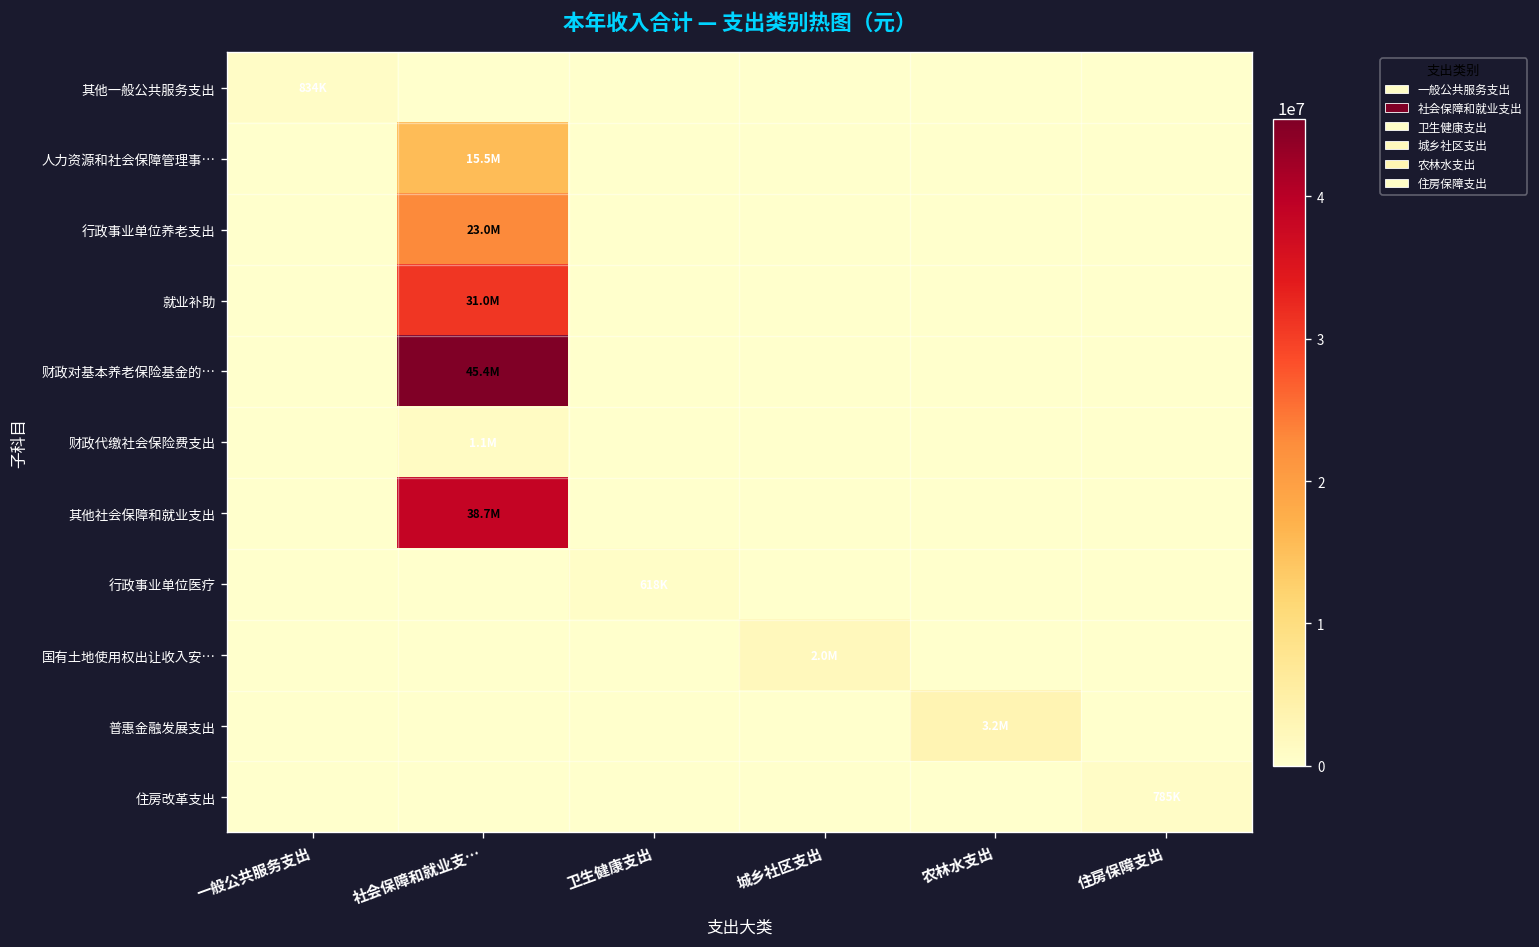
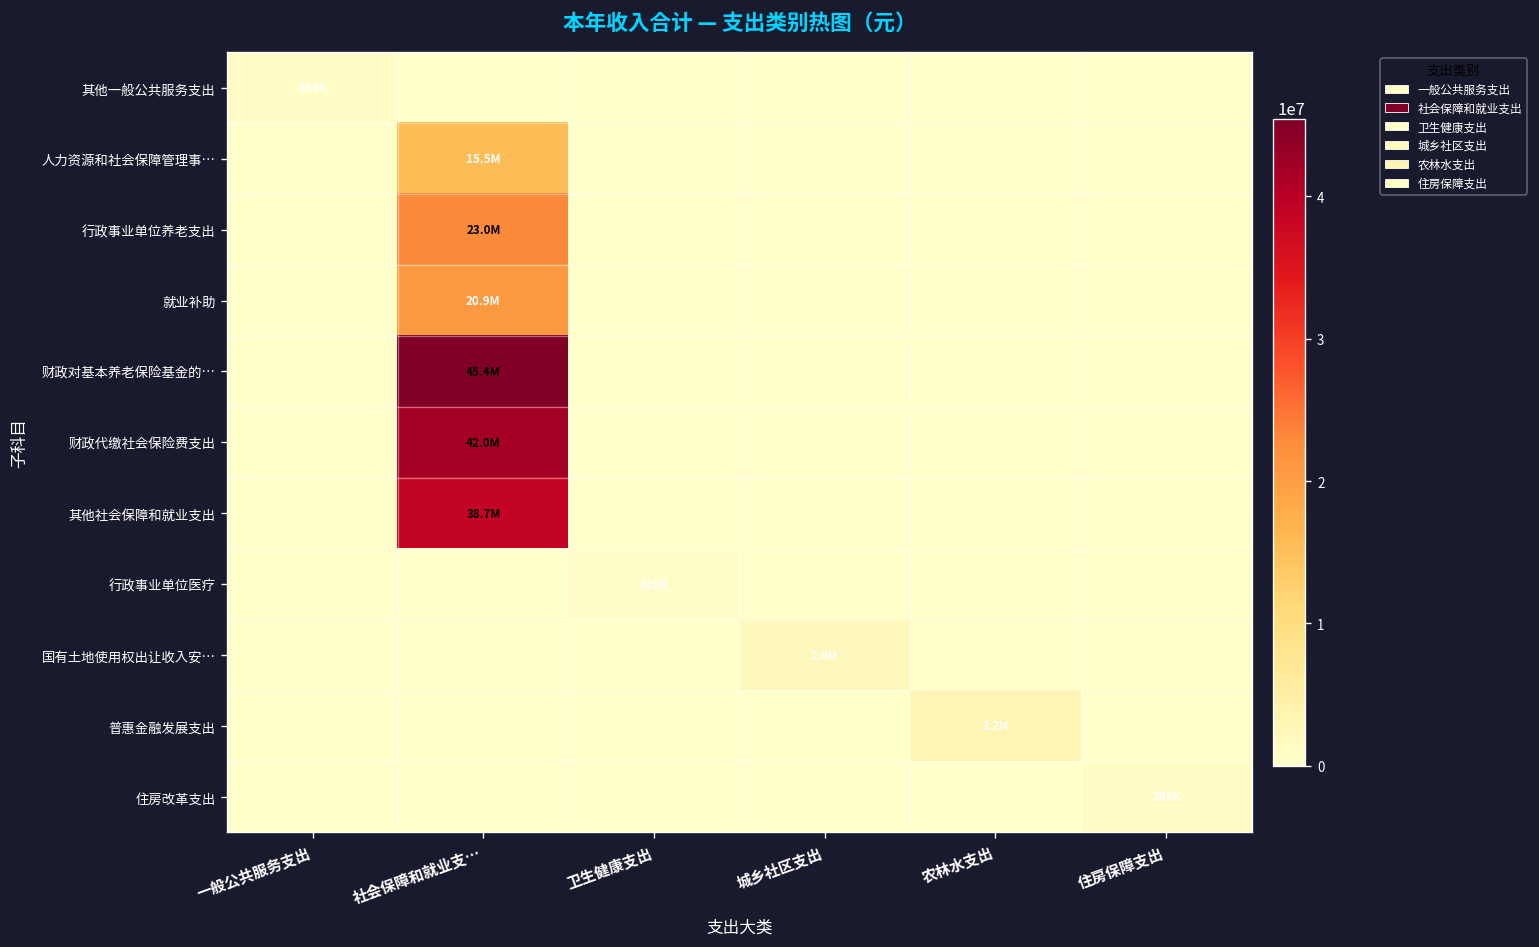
就业补助, 社会保障和就业支…: 31.0M -> 20.9M
财政代缴社会保险费支出, 社会保障和就业支…: 1.1M -> 42.0M
